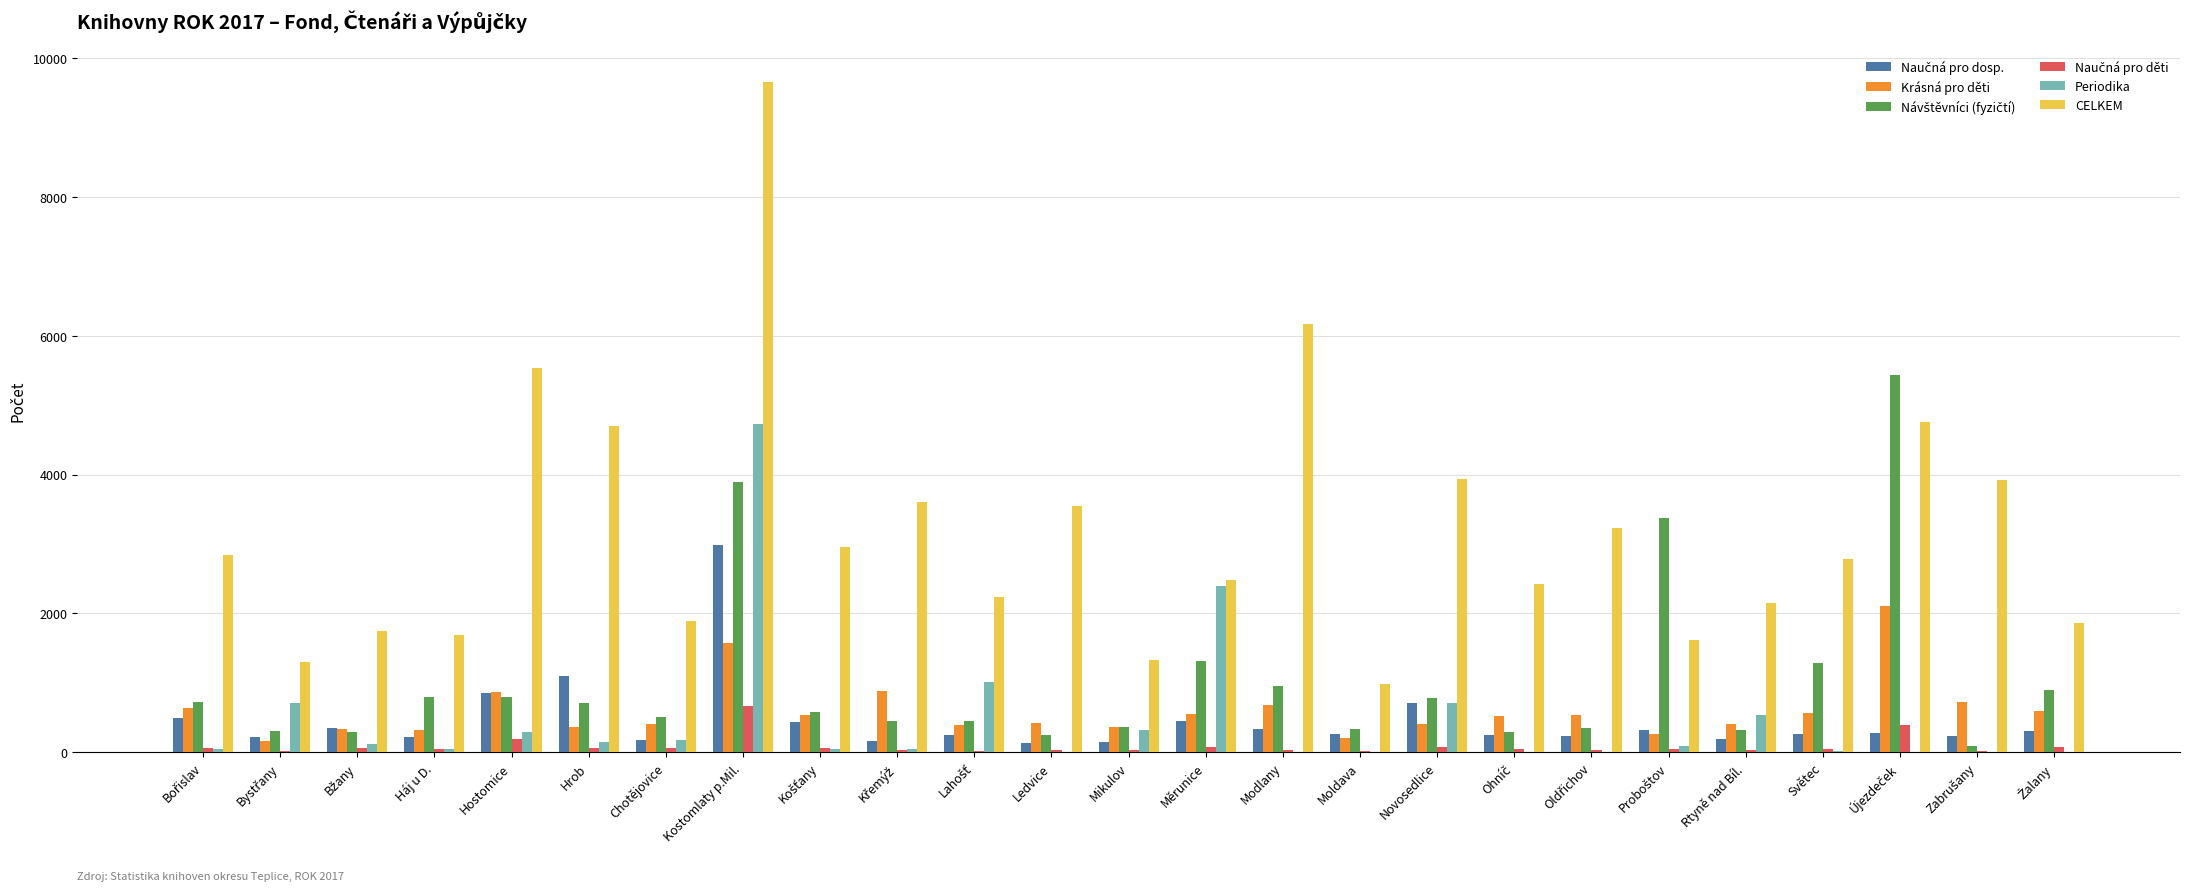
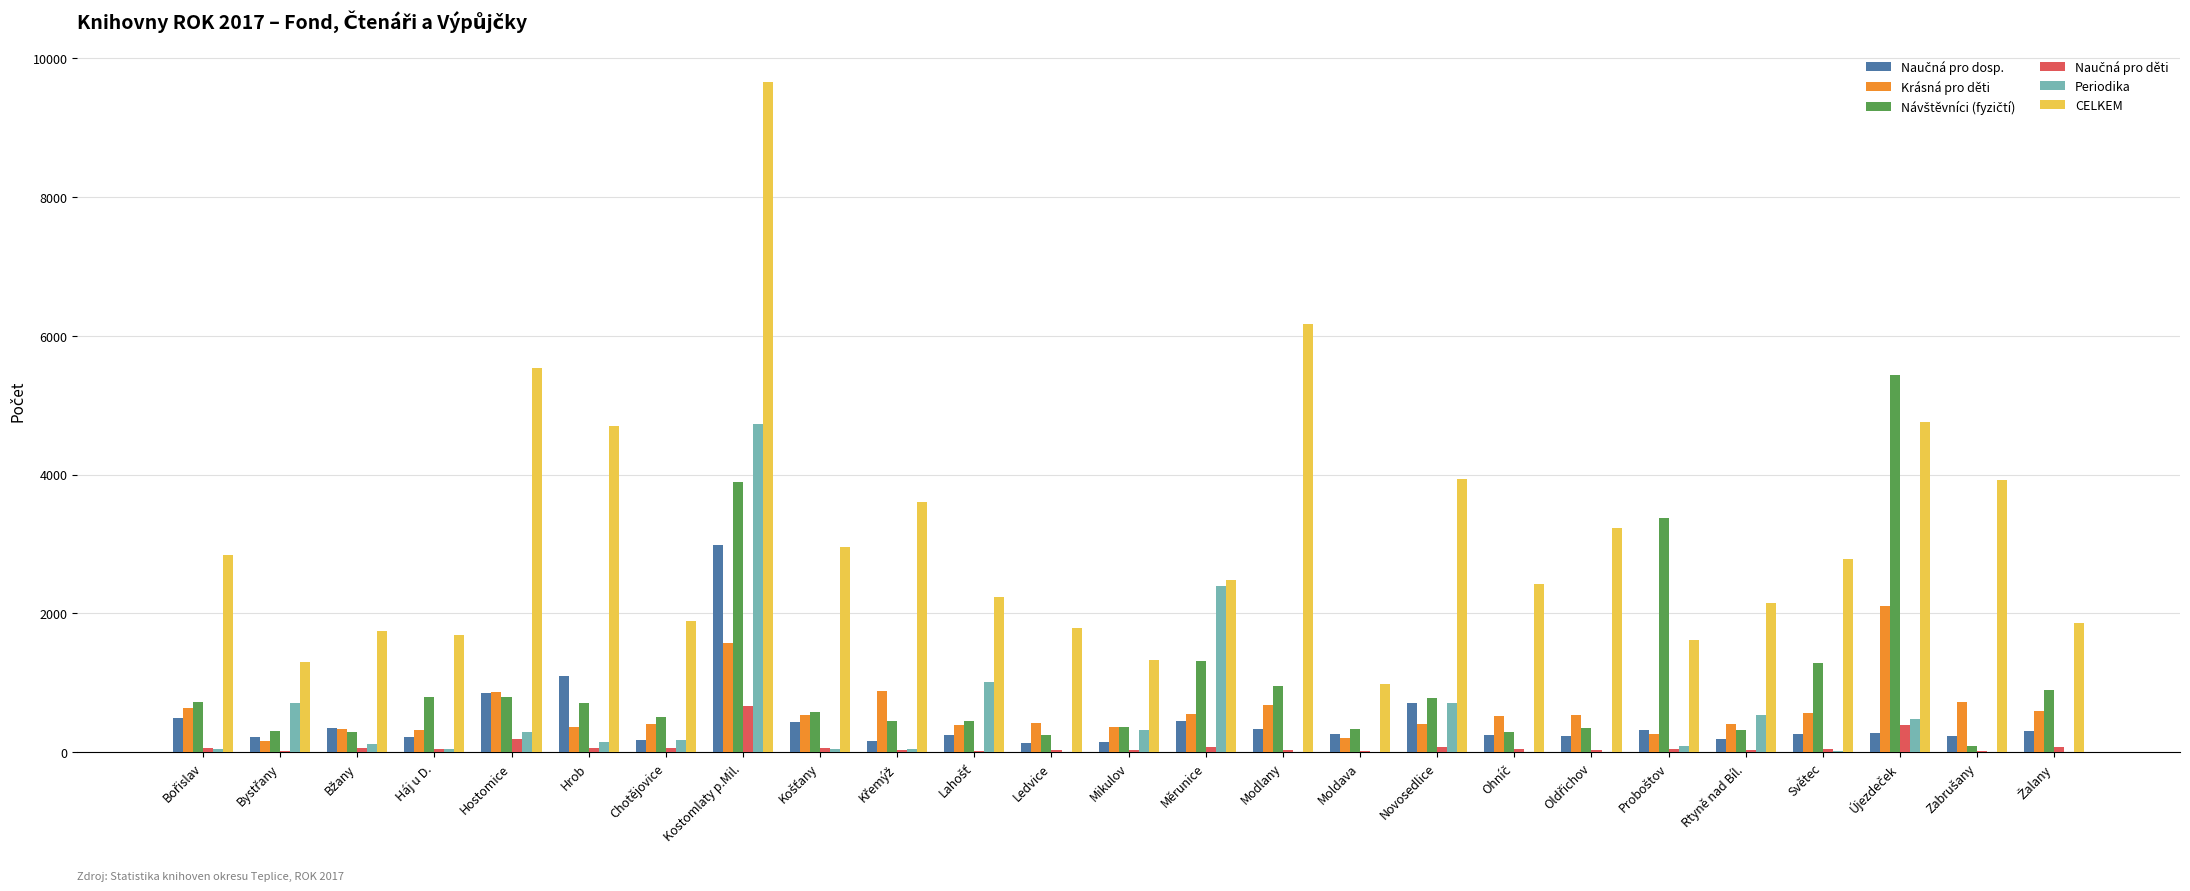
CELKEM, Ledvice: 3500 -> 1800
Periodika, Újezdeček: 0 -> 500
